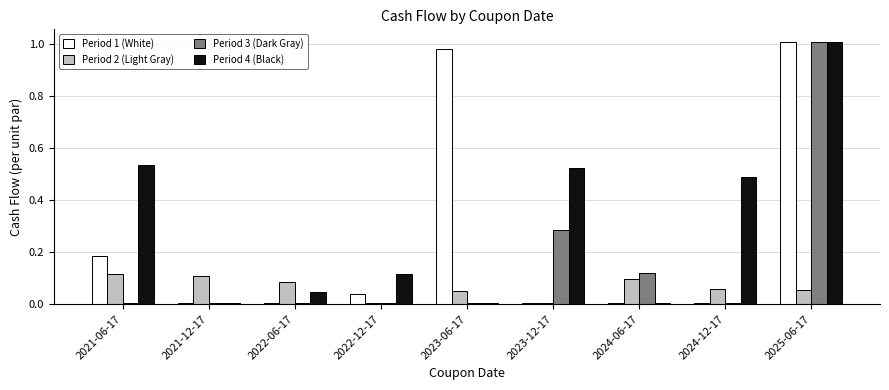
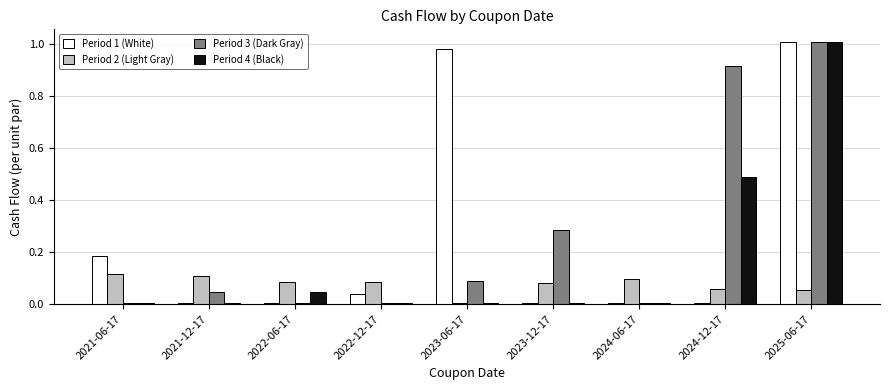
Period 4 (Black), 2021-06-17: 0.54 -> 0.00
Period 3 (Dark Gray), 2021-12-17: 0.00 -> 0.05
Period 2 (Light Gray), 2022-12-17: 0.00 -> 0.09
Period 4 (Black), 2022-12-17: 0.12 -> 0.00
Period 2 (Light Gray), 2023-06-17: 0.05 -> 0.00
Period 3 (Dark Gray), 2023-06-17: 0.00 -> 0.09
Period 2 (Light Gray), 2023-12-17: 0.00 -> 0.08
Period 4 (Black), 2023-12-17: 0.52 -> 0.00
Period 3 (Dark Gray), 2024-06-17: 0.12 -> 0.00
Period 3 (Dark Gray), 2024-12-17: 0.00 -> 0.91
